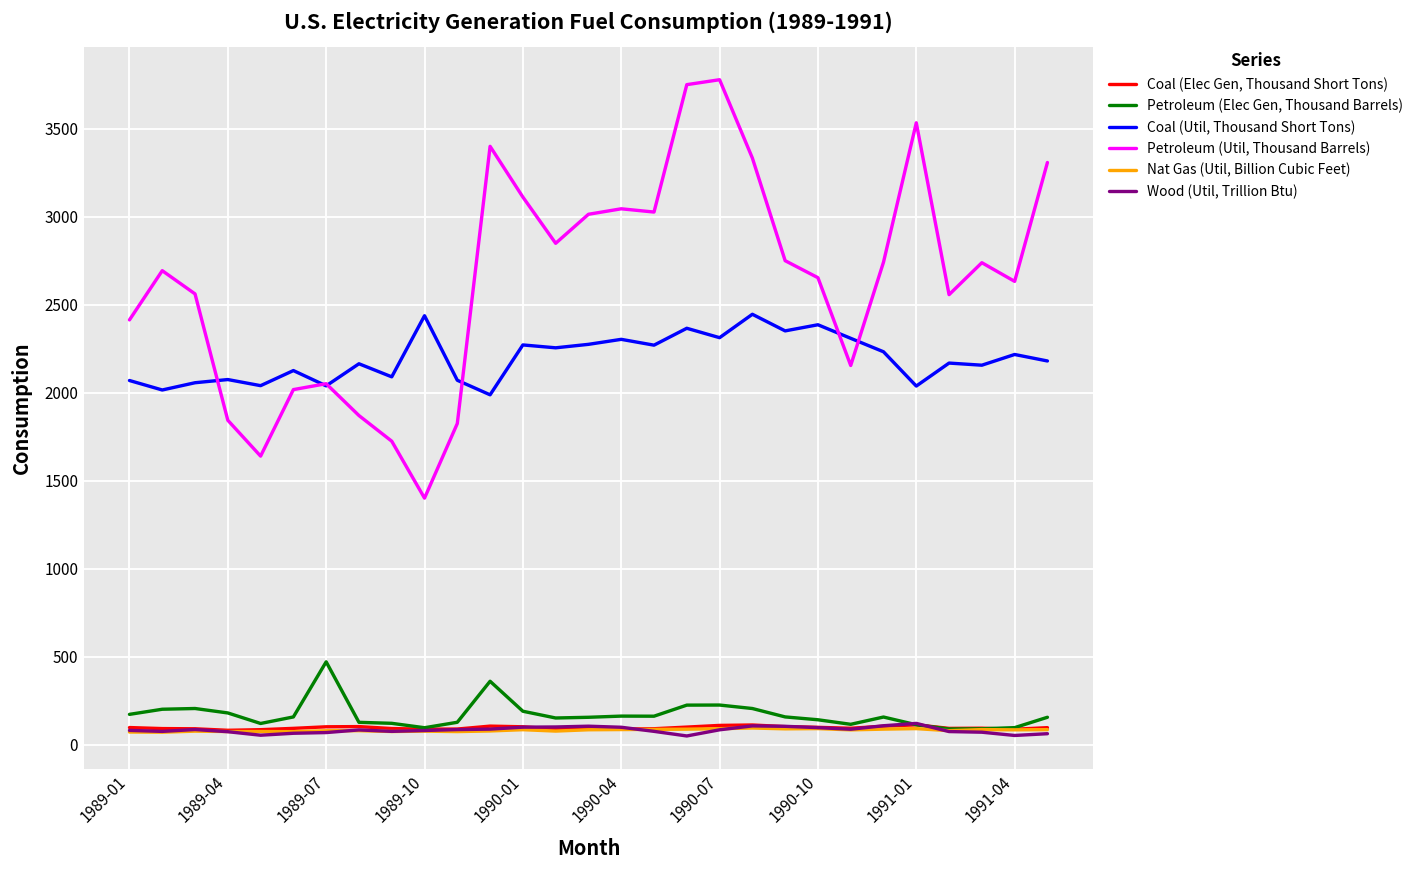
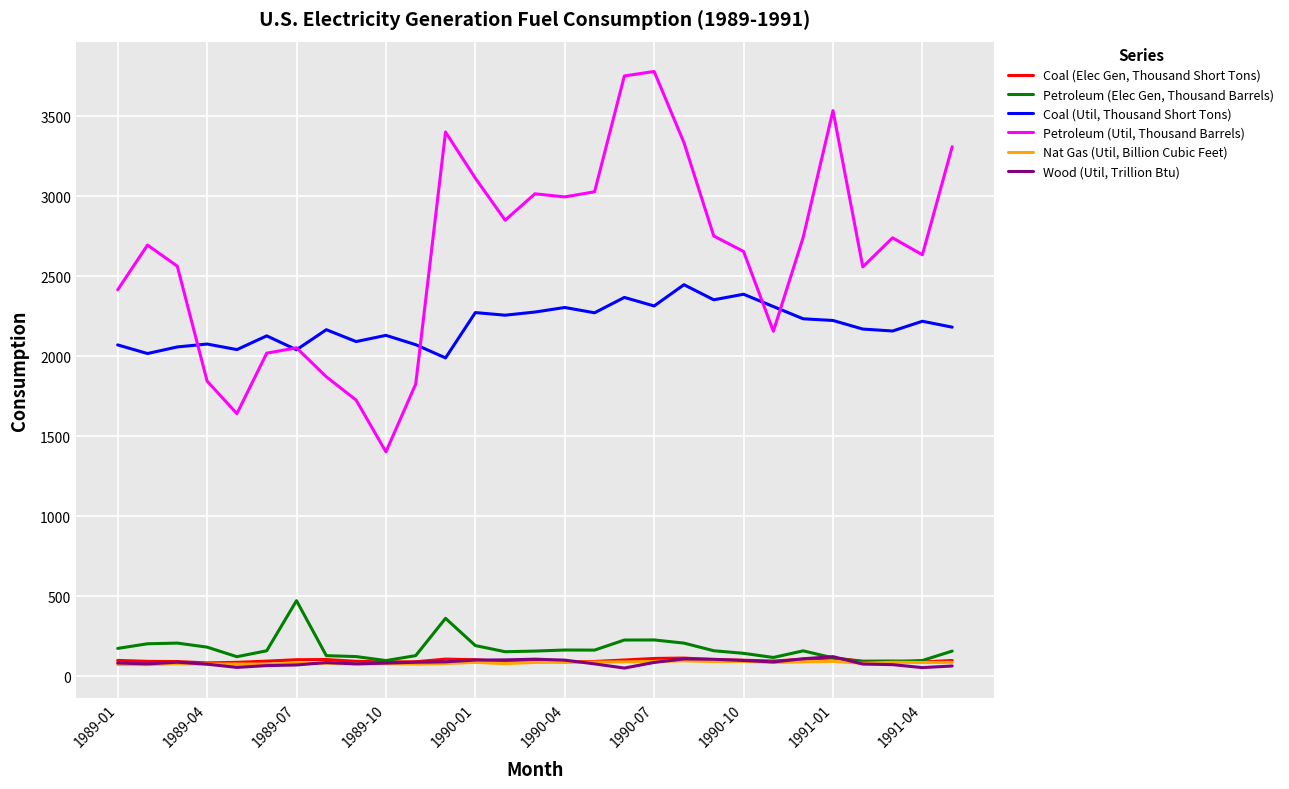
Coal (Util, Thousand Short Tons), 1989-10: 2440 -> 2130
Petroleum (Util, Thousand Barrels), 1990-04: 3050 -> 2990
Coal (Util, Thousand Short Tons), 1991-01: 2040 -> 2220
